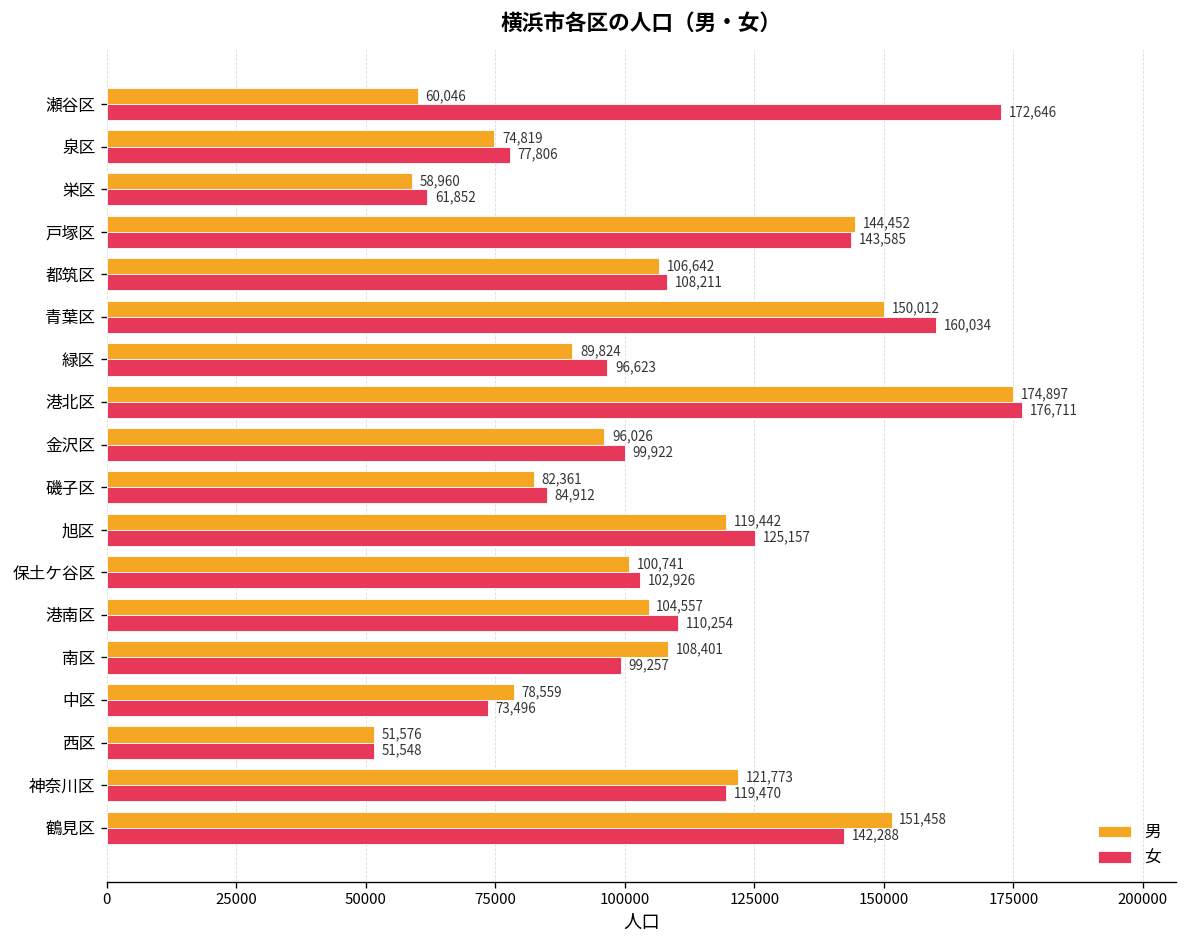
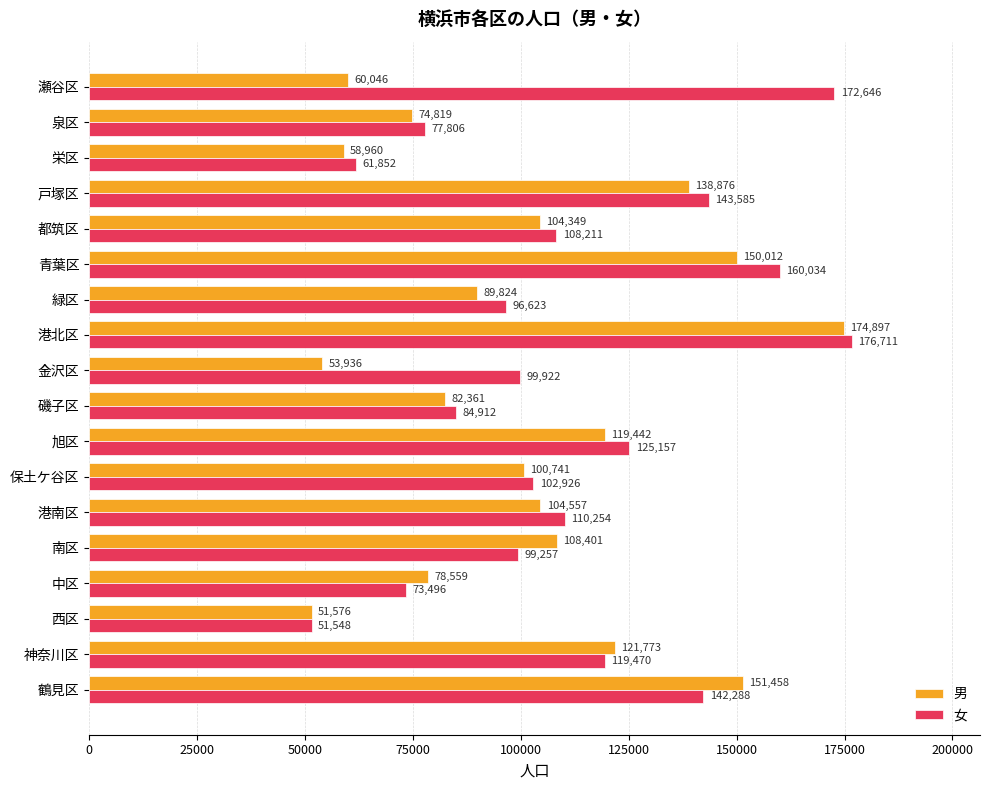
男, 戸塚区: 144,452 -> 138,876
男, 都筑区: 106,642 -> 104,349
男, 金沢区: 96,026 -> 53,936
